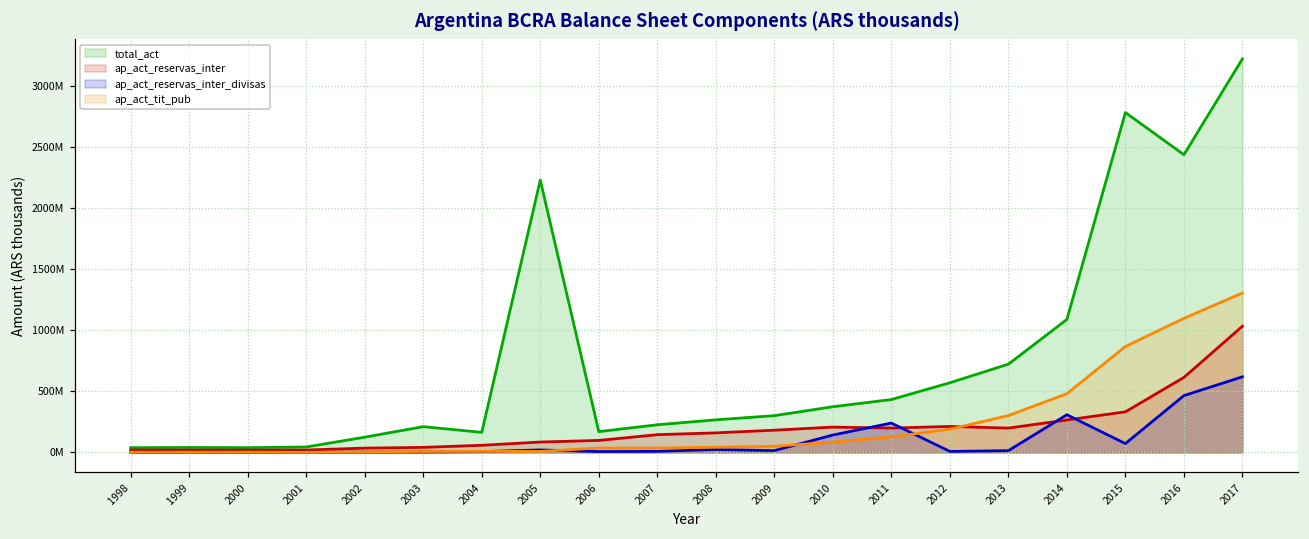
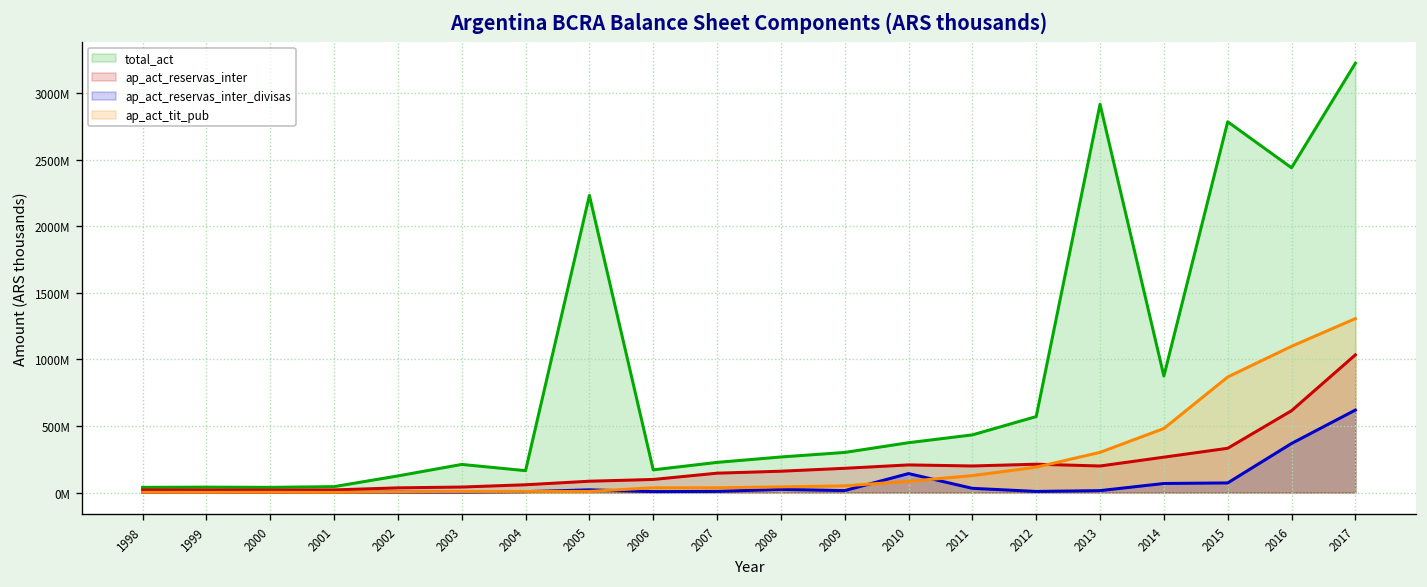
ap_act_reservas_inter_divisas, 2011: 240000000 -> 30000000
total_act, 2013: 720000000 -> 2920000000
total_act, 2014: 1090000000 -> 870000000
ap_act_reservas_inter_divisas, 2014: 310000000 -> 70000000
ap_act_reservas_inter_divisas, 2016: 470000000 -> 370000000
